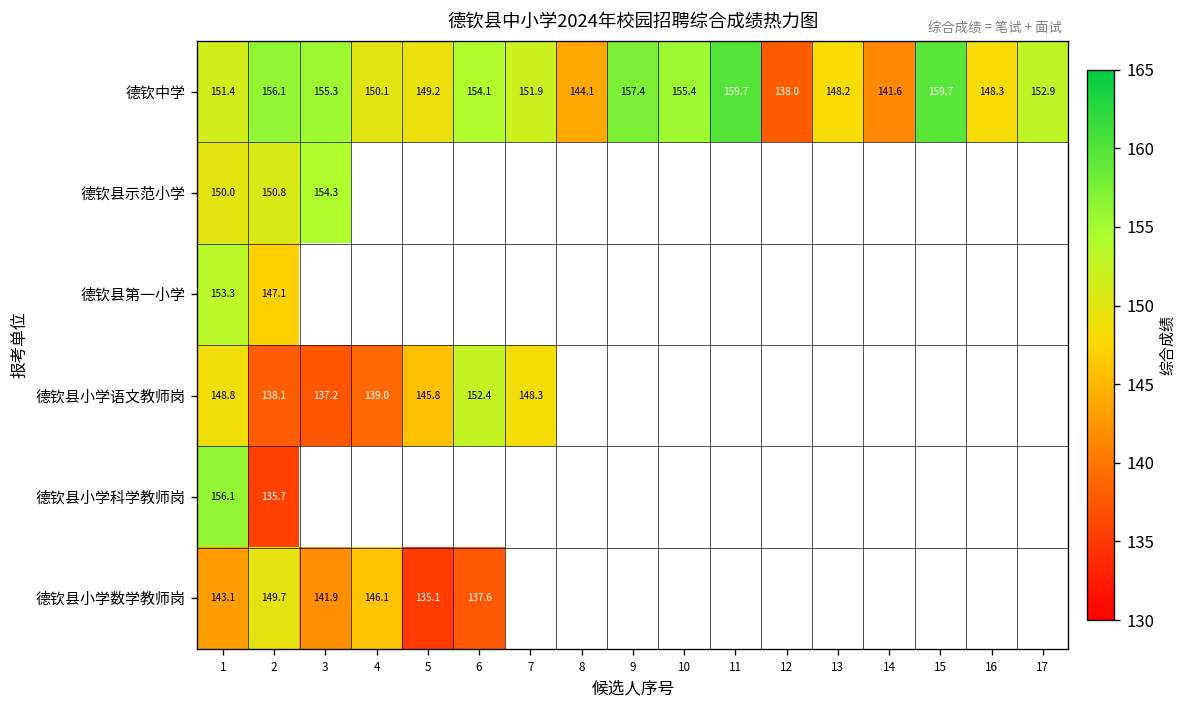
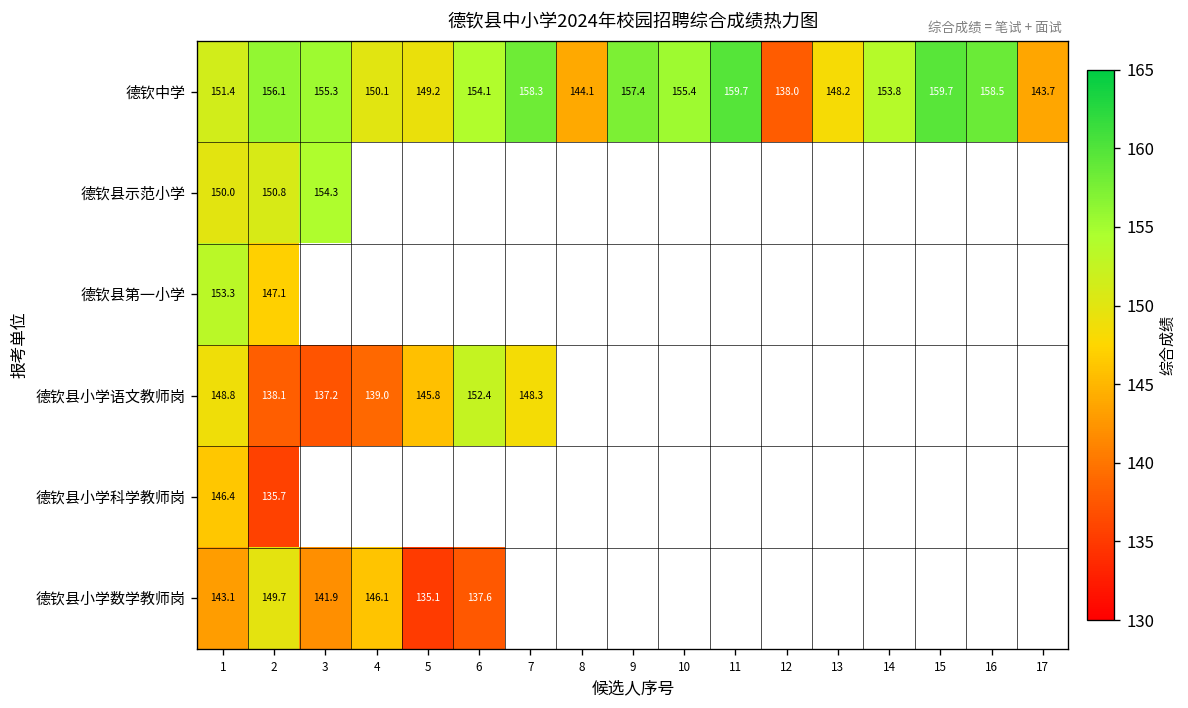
德钦中学, 7: 151.9 -> 158.3
德钦中学, 14: 141.6 -> 153.8
德钦中学, 16: 148.3 -> 158.5
德钦中学, 17: 152.9 -> 143.7
德钦县小学科学教师岗, 1: 156.1 -> 146.4
